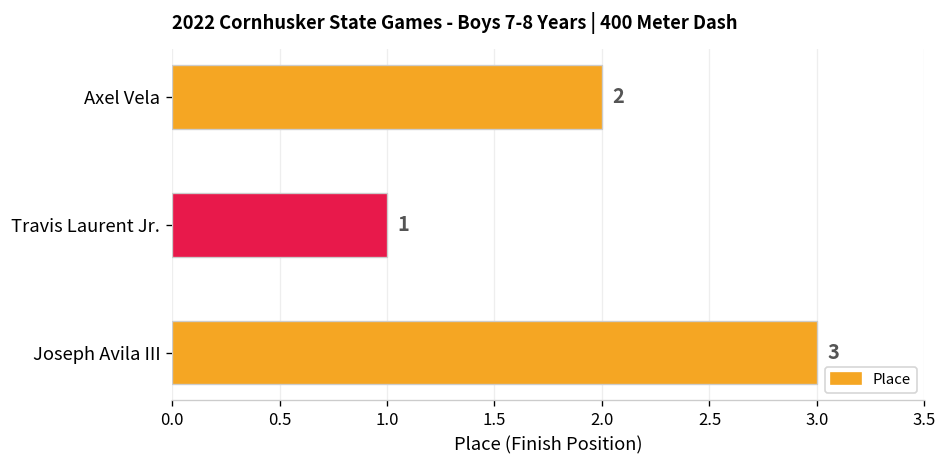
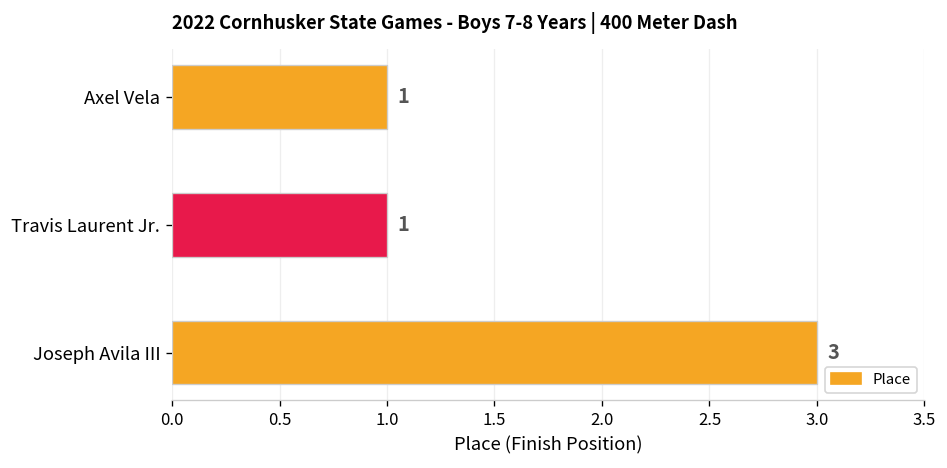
Axel Vela: 2 -> 1
